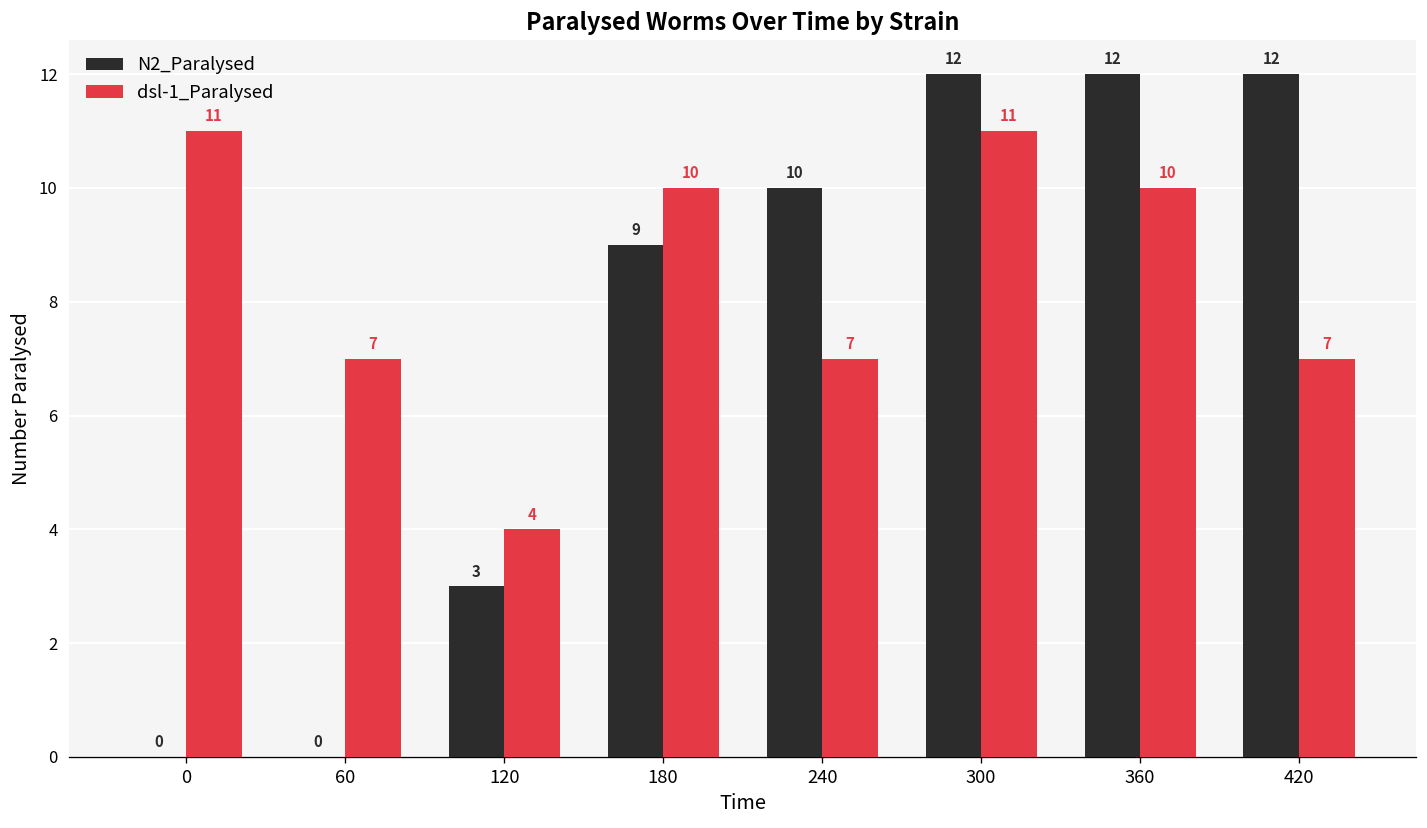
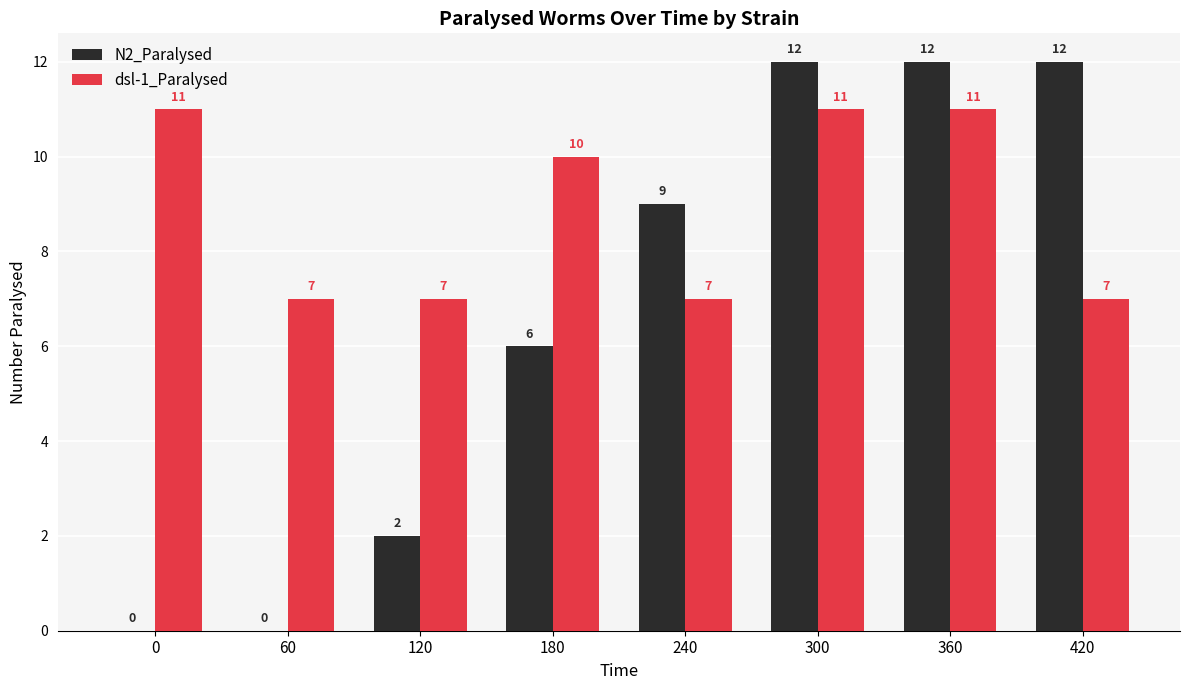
N2_Paralysed, 120: 3 -> 2
dsl-1_Paralysed, 120: 4 -> 7
N2_Paralysed, 180: 9 -> 6
N2_Paralysed, 240: 10 -> 9
dsl-1_Paralysed, 360: 10 -> 11
